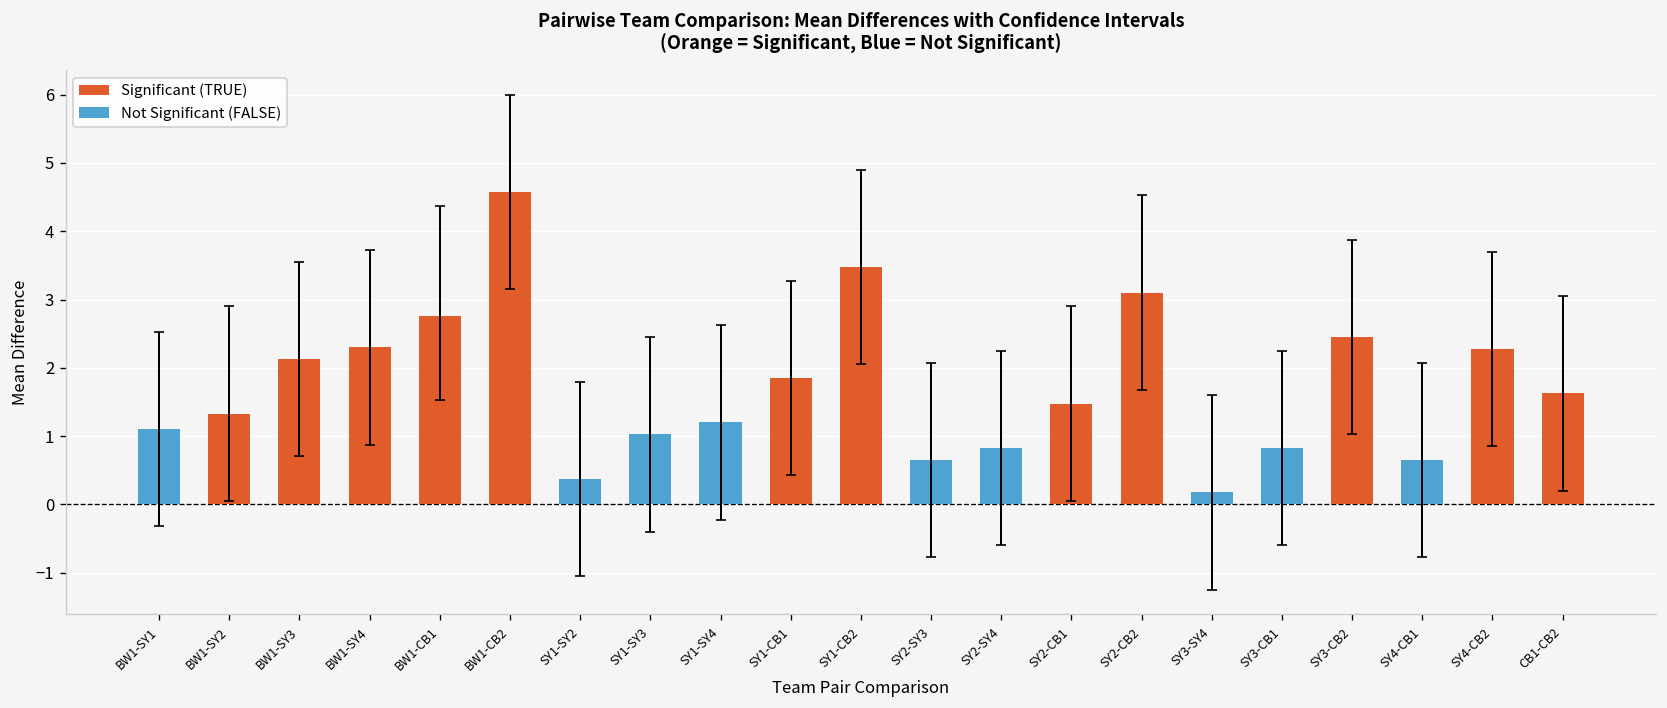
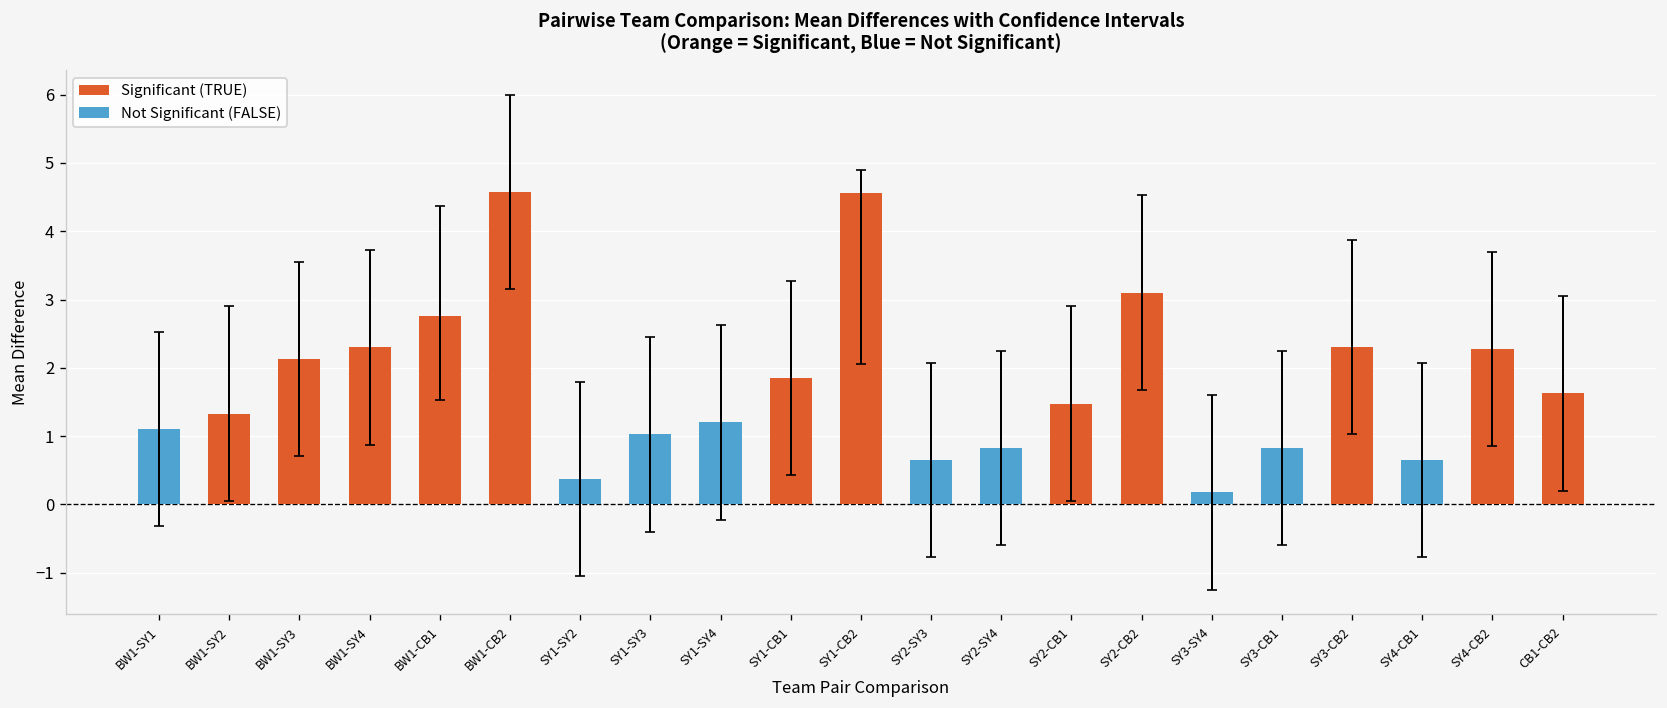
Significant (TRUE), SY1-CB2: 3.5 -> 4.6
Significant (TRUE), SY3-CB2: 2.5 -> 2.3
